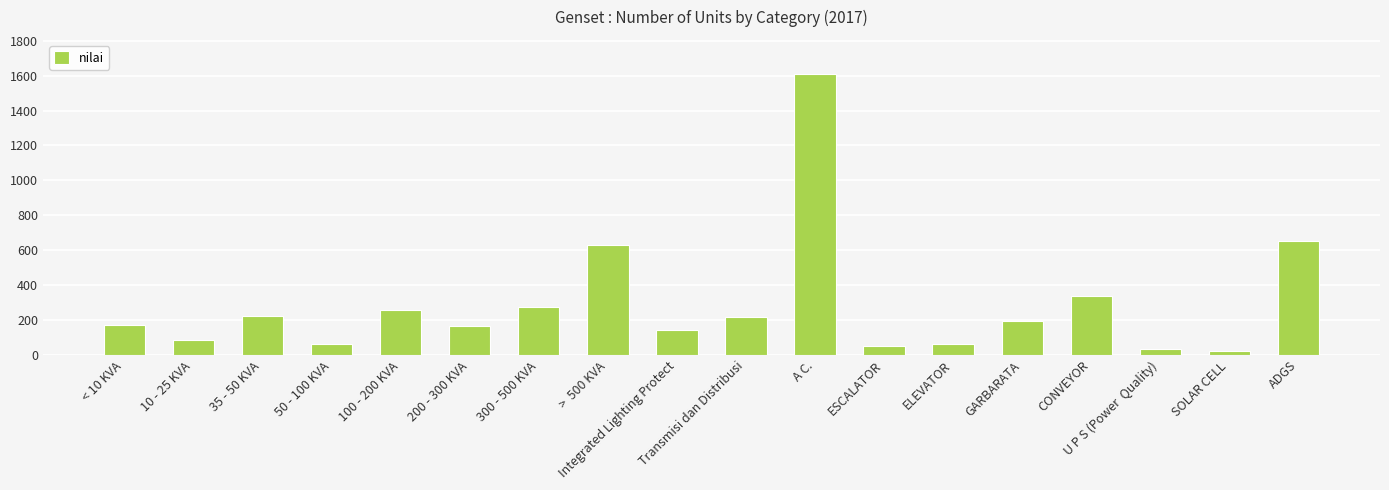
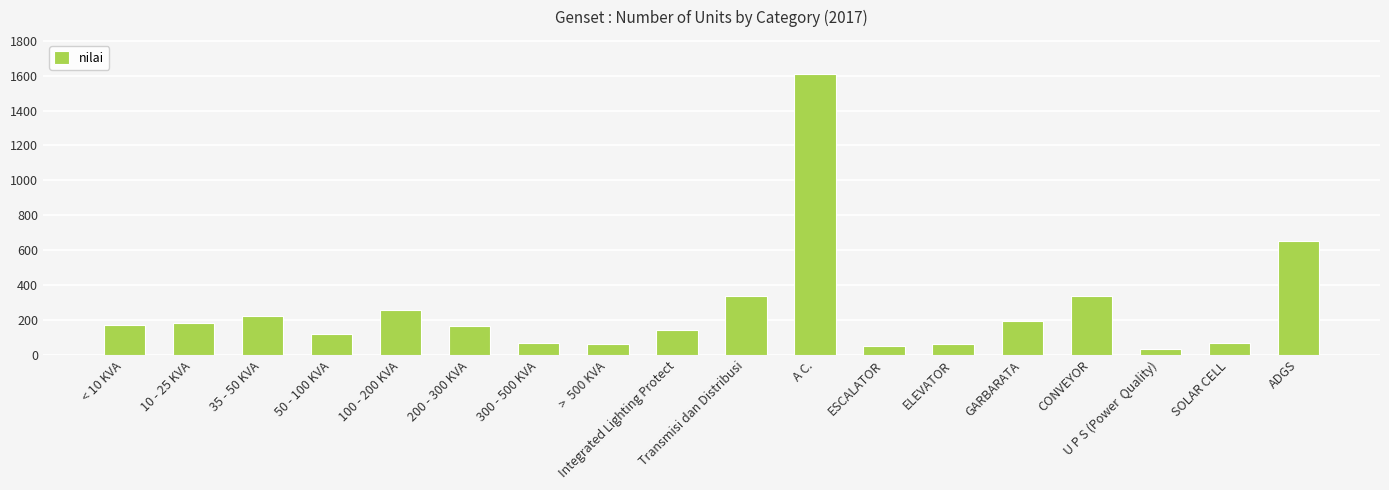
10 - 25 KVA: 80 -> 180
50 - 100 KVA: 60 -> 120
300 - 500 KVA: 270 -> 70
> 500 KVA: 630 -> 60
Transmisi dan Distribusi: 220 -> 340
SOLAR CELL: 20 -> 70
